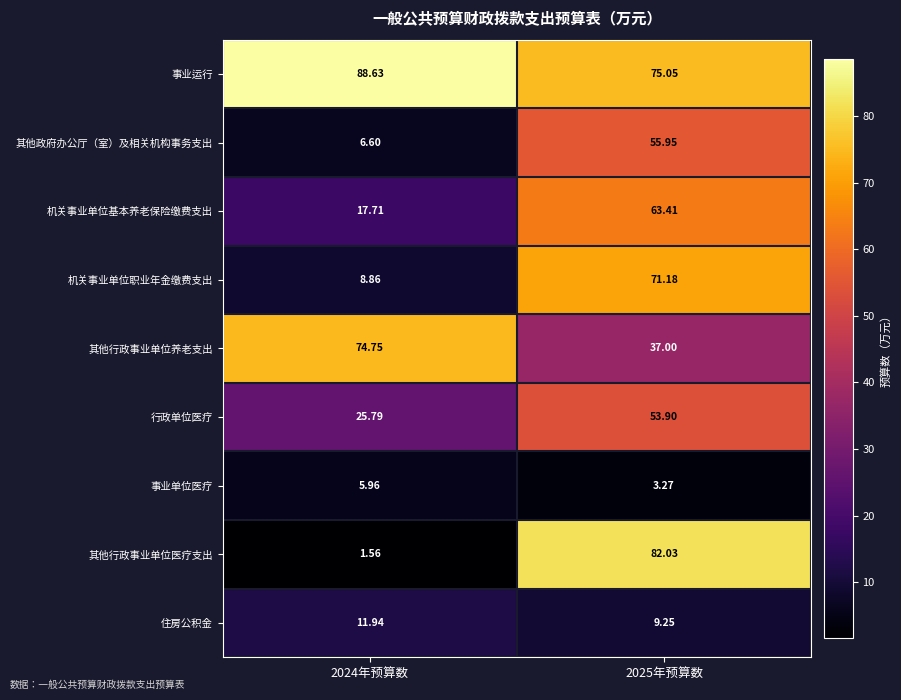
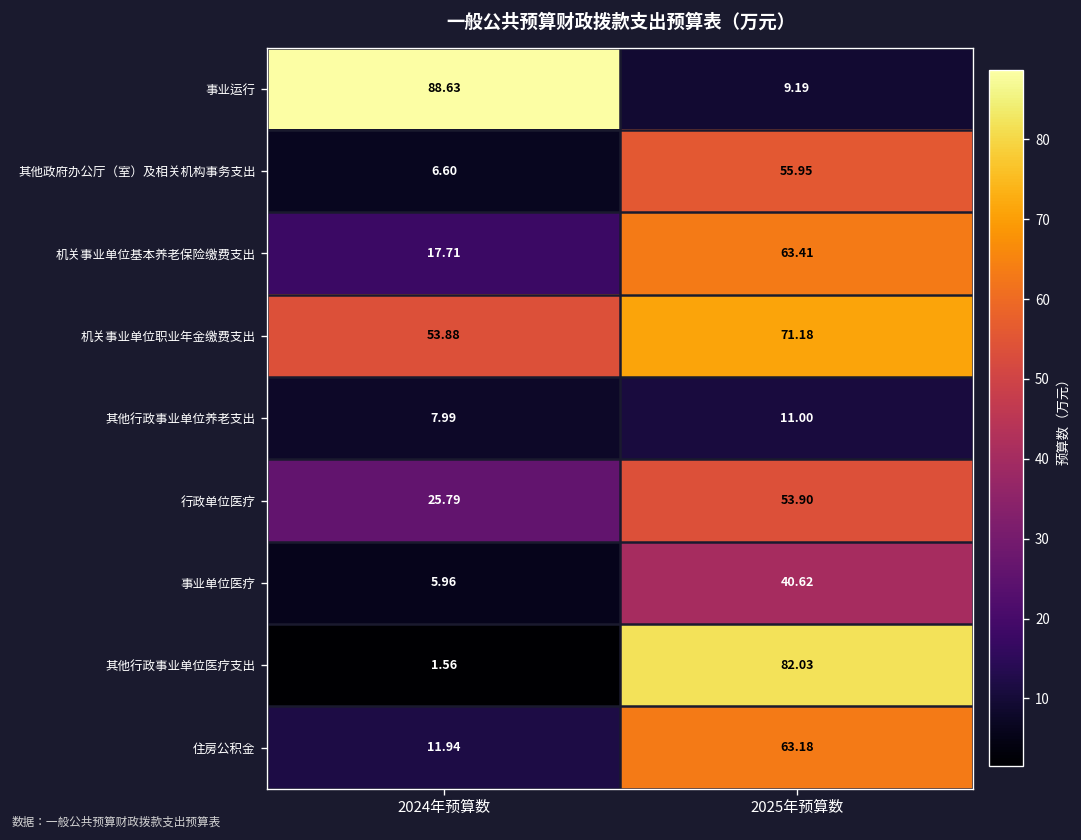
事业运行, 2025年预算数: 75.05 -> 9.19
机关事业单位职业年金缴费支出, 2024年预算数: 8.86 -> 53.88
其他行政事业单位养老支出, 2024年预算数: 74.75 -> 7.99
其他行政事业单位养老支出, 2025年预算数: 37.00 -> 11.00
事业单位医疗, 2025年预算数: 3.27 -> 40.62
住房公积金, 2025年预算数: 9.25 -> 63.18
